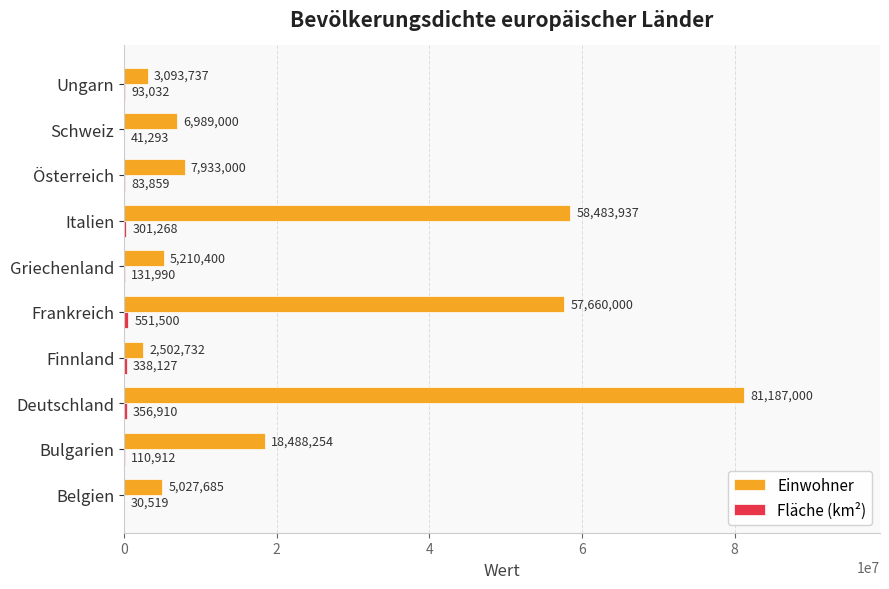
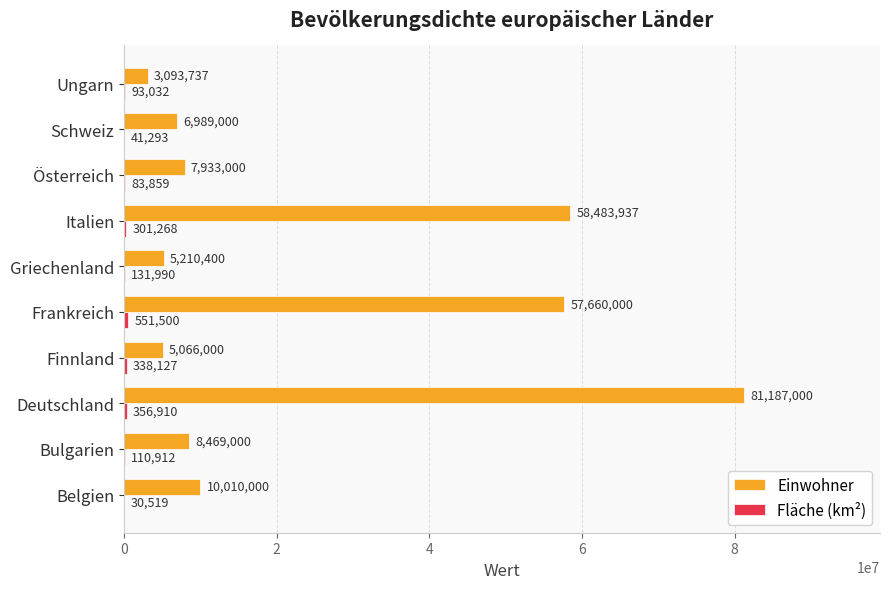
Einwohner, Finnland: 2,502,732 -> 5,066,000
Einwohner, Bulgarien: 18,488,254 -> 8,469,000
Einwohner, Belgien: 5,027,685 -> 10,010,000
